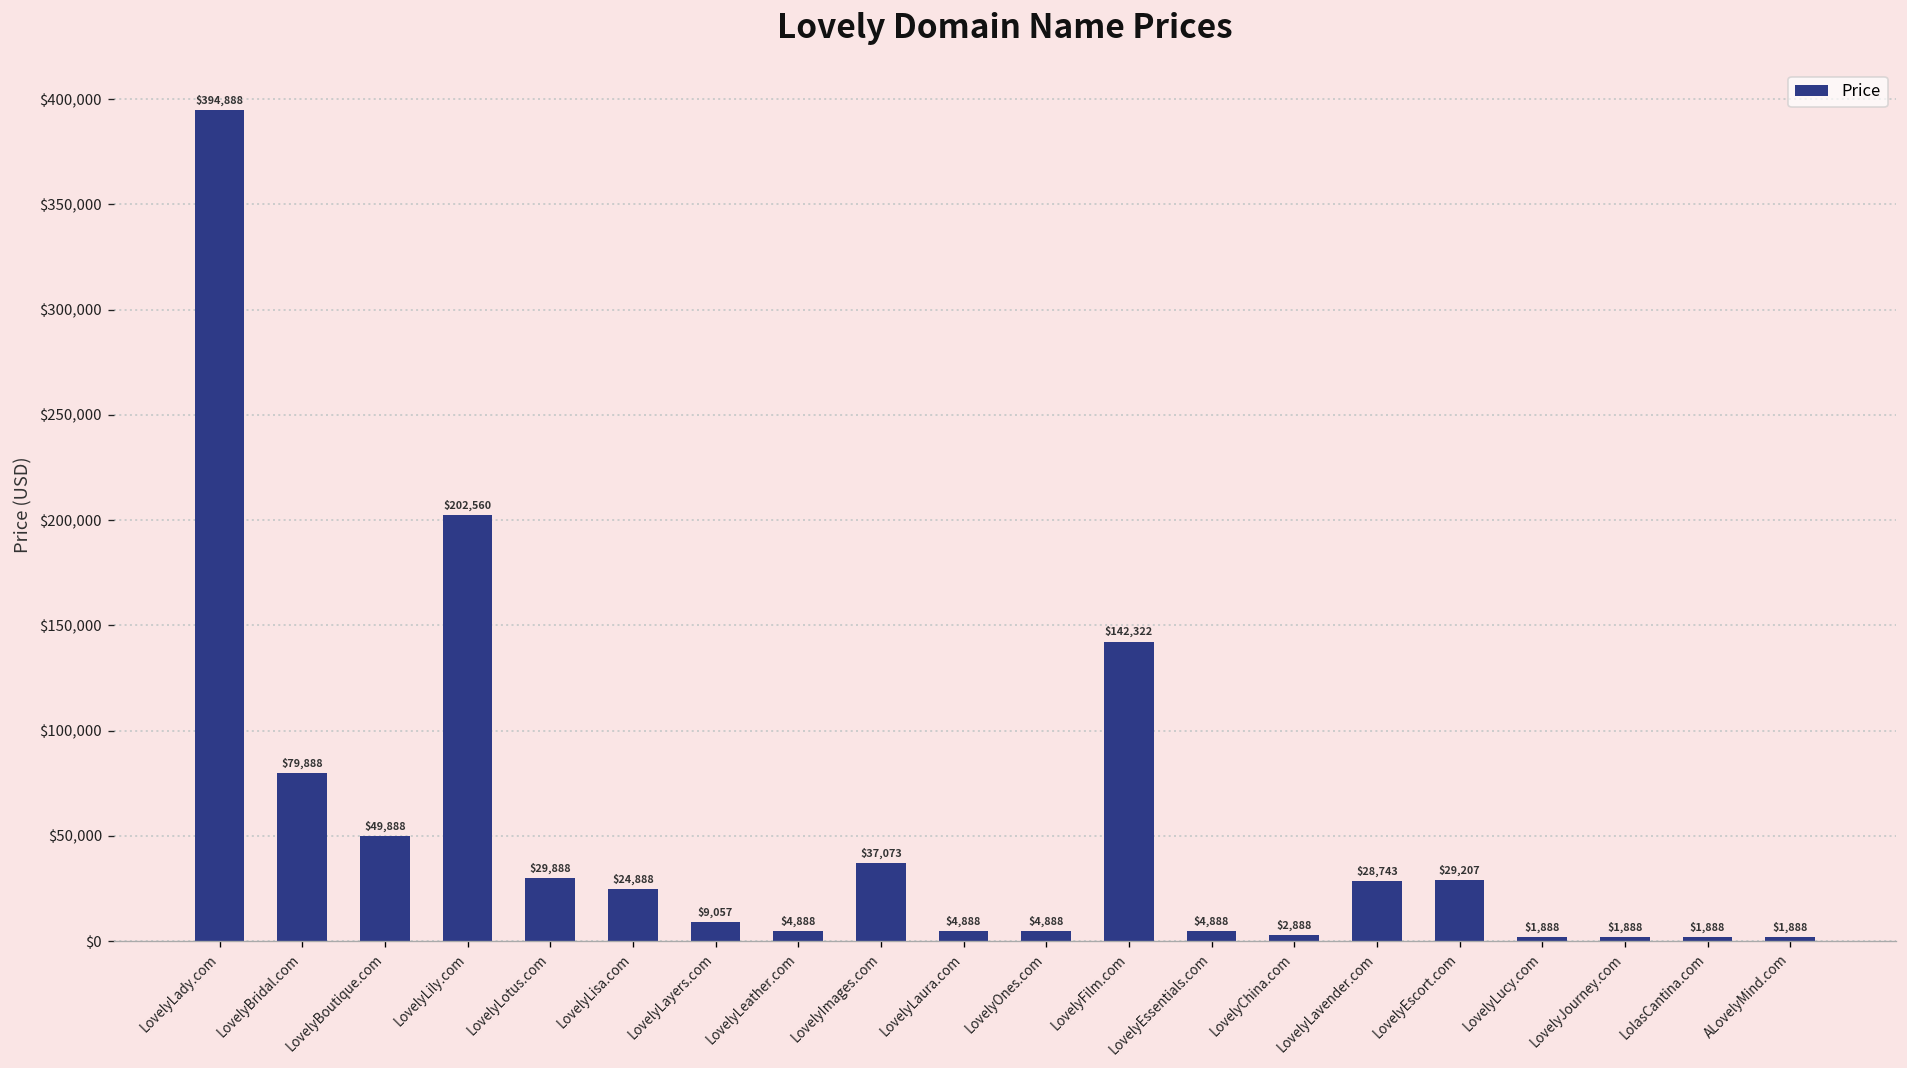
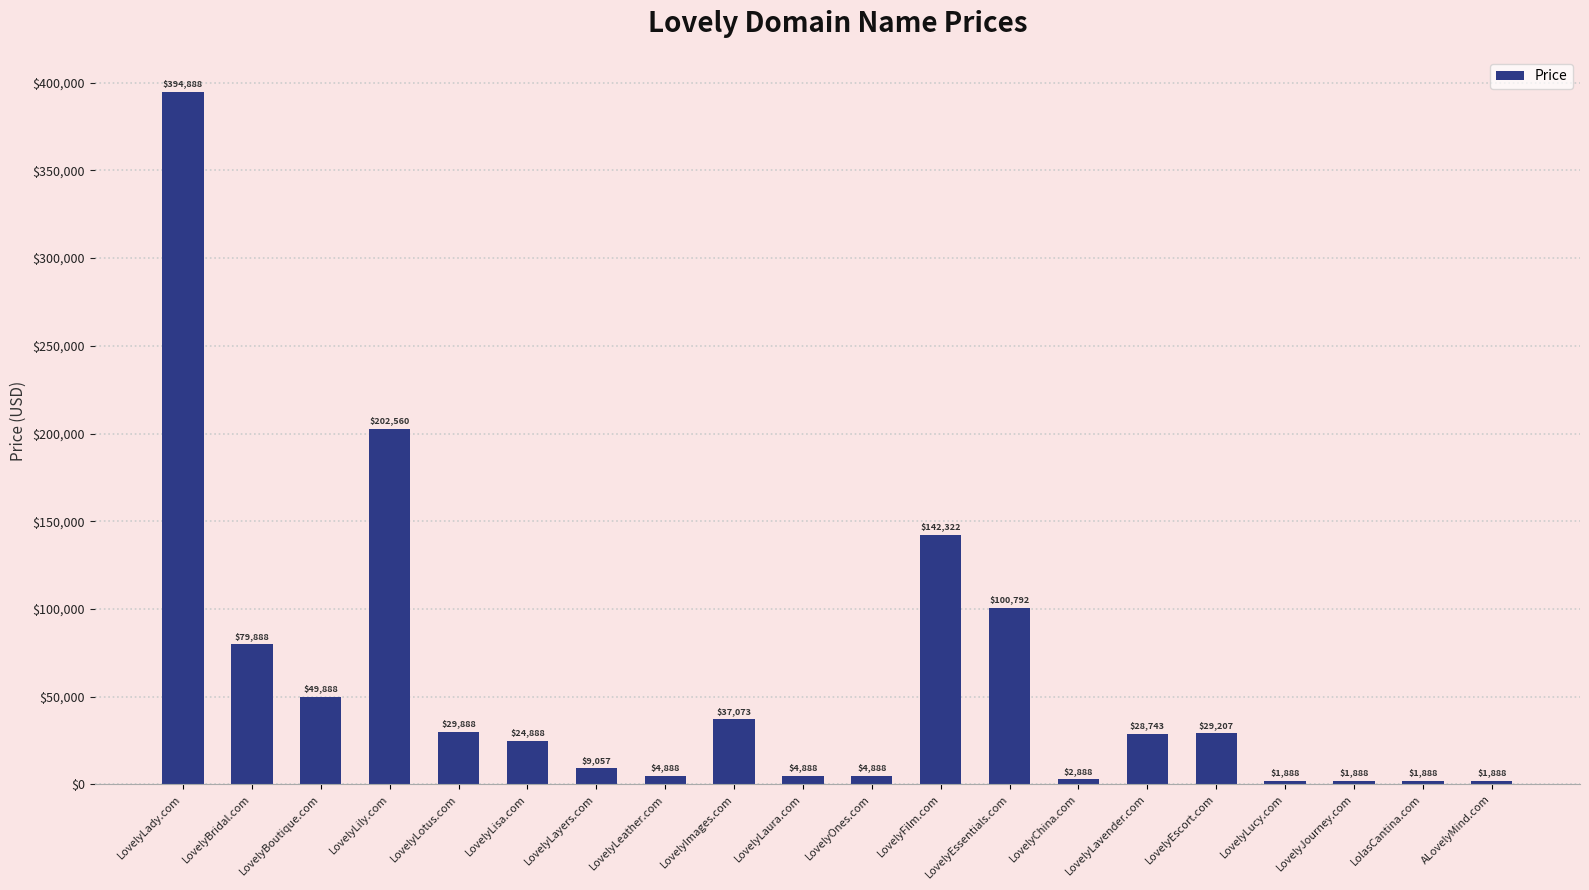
LovelyEssentials.com: $4,888 -> $100,792
